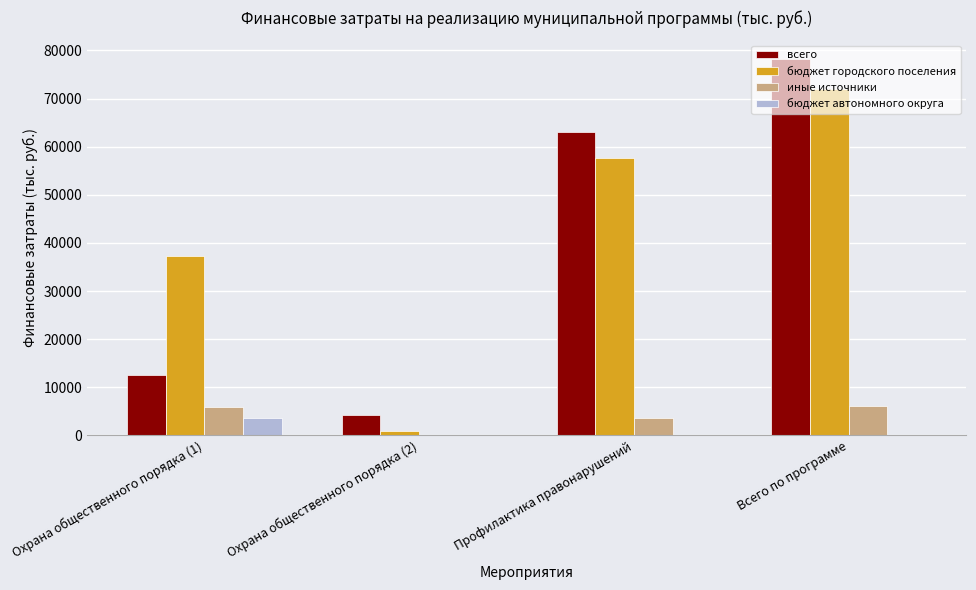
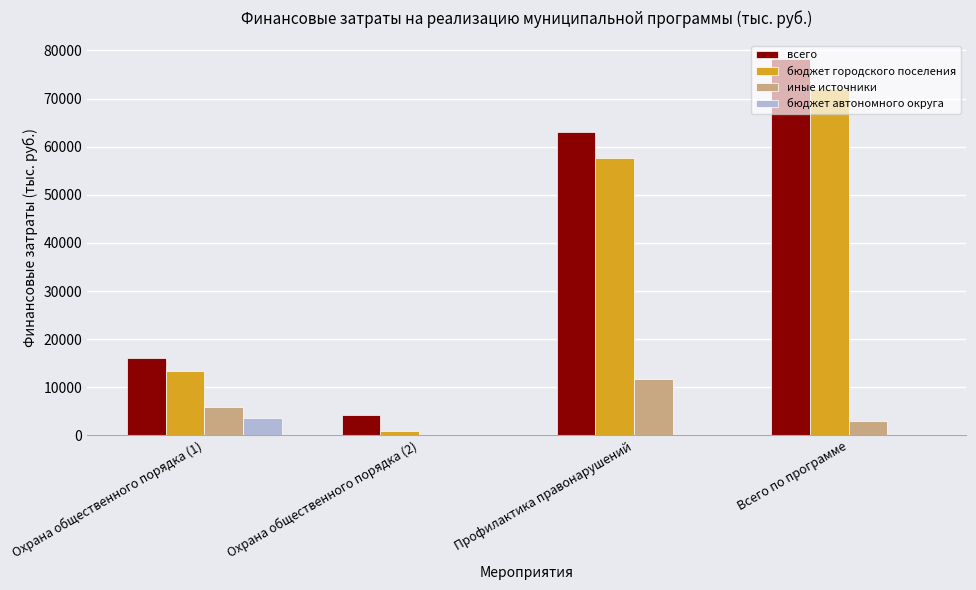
всего, Охрана общественного порядка (1): 12000 -> 16000
бюджет городского поселения, Охрана общественного порядка (1): 37000 -> 13000
иные источники, Профилактика правонарушений: 4000 -> 12000
иные источники, Всего по программе: 6000 -> 3000
